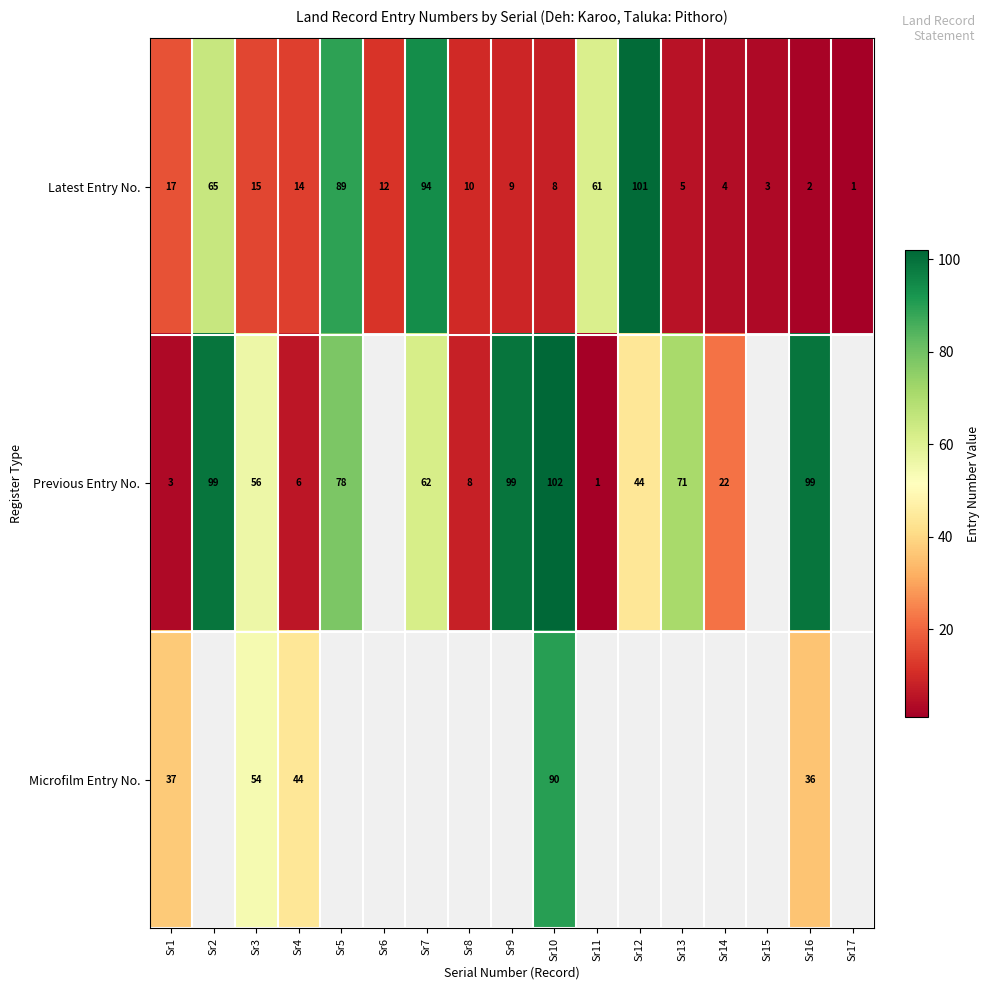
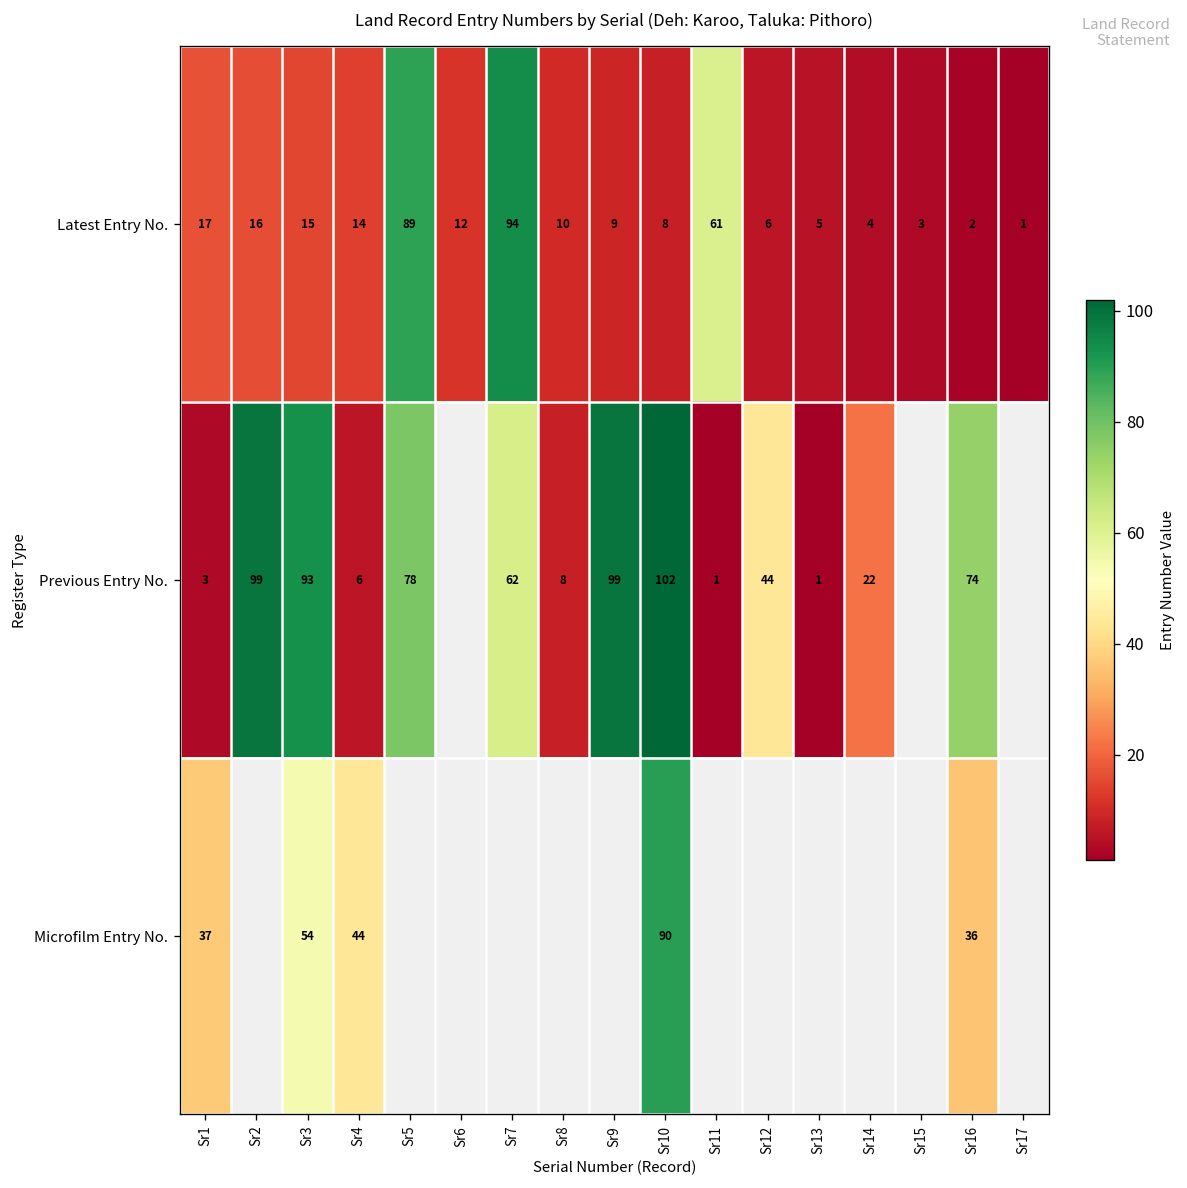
Latest Entry No., Sr2: 65 -> 16
Latest Entry No., Sr12: 101 -> 6
Previous Entry No., Sr3: 56 -> 93
Previous Entry No., Sr13: 71 -> 1
Previous Entry No., Sr16: 99 -> 74
